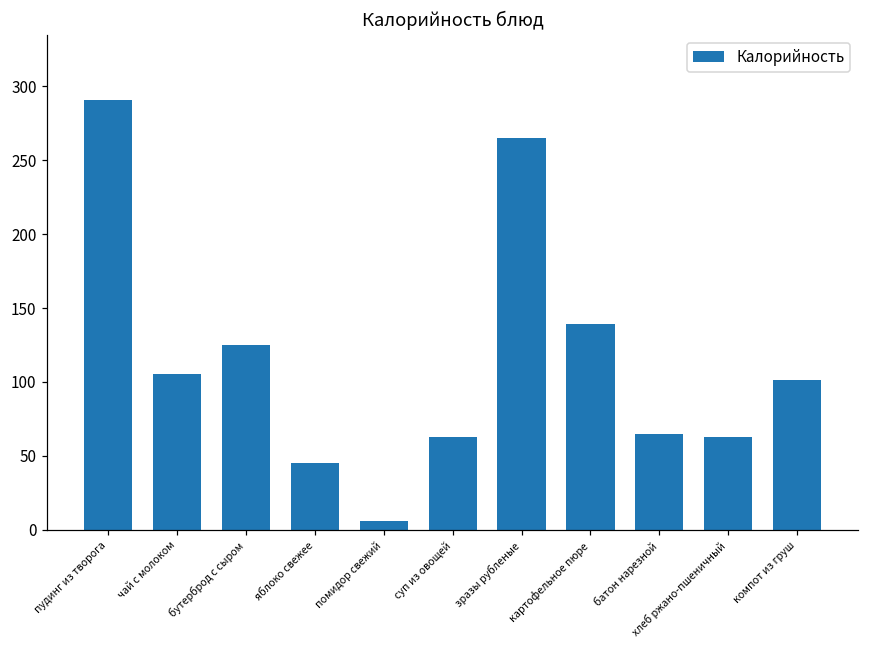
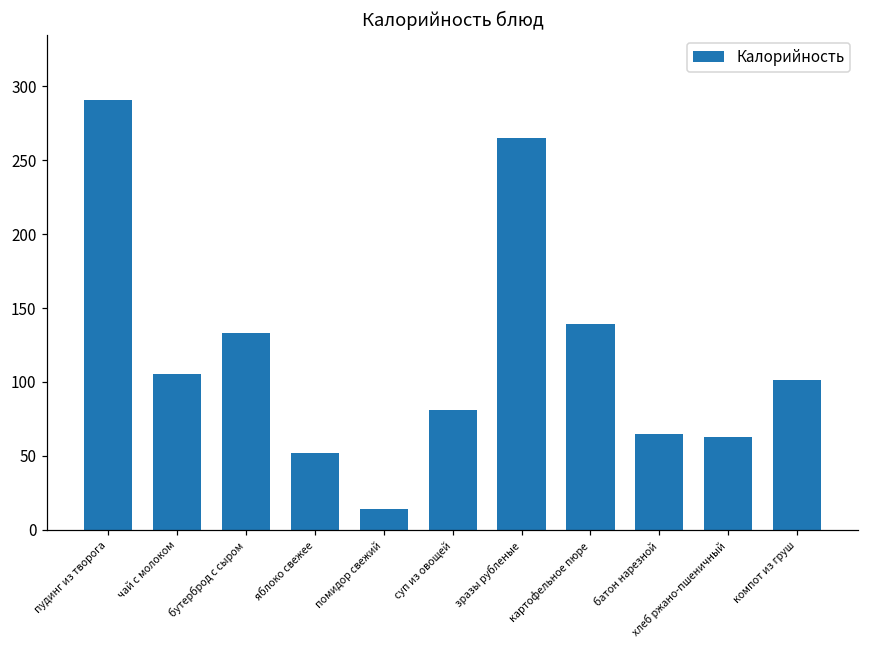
бутерброд с сыром: 125 -> 133
яблоко свежее: 45 -> 52
помидор свежий: 6 -> 14
суп из овощей: 63 -> 81
